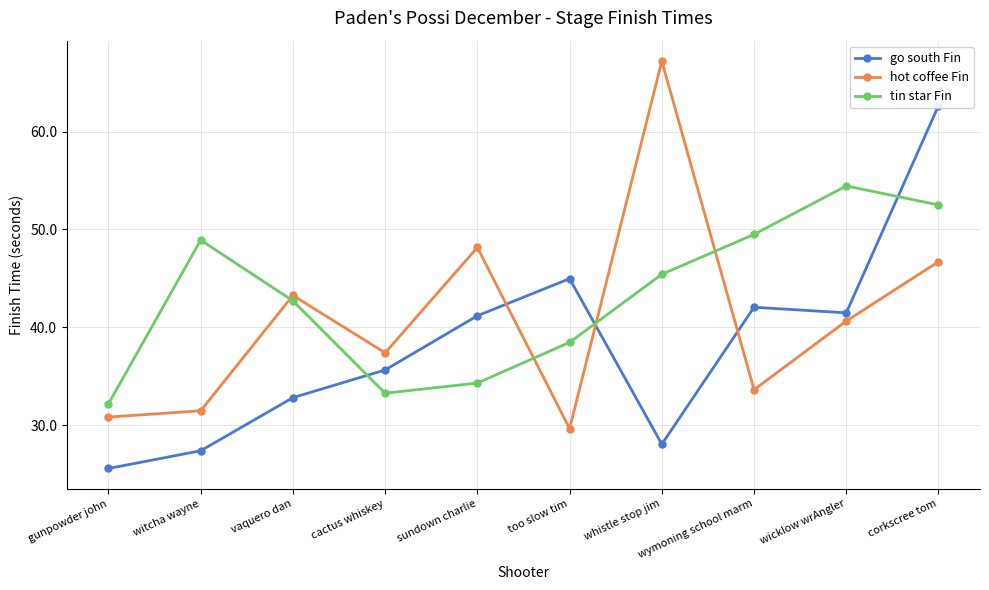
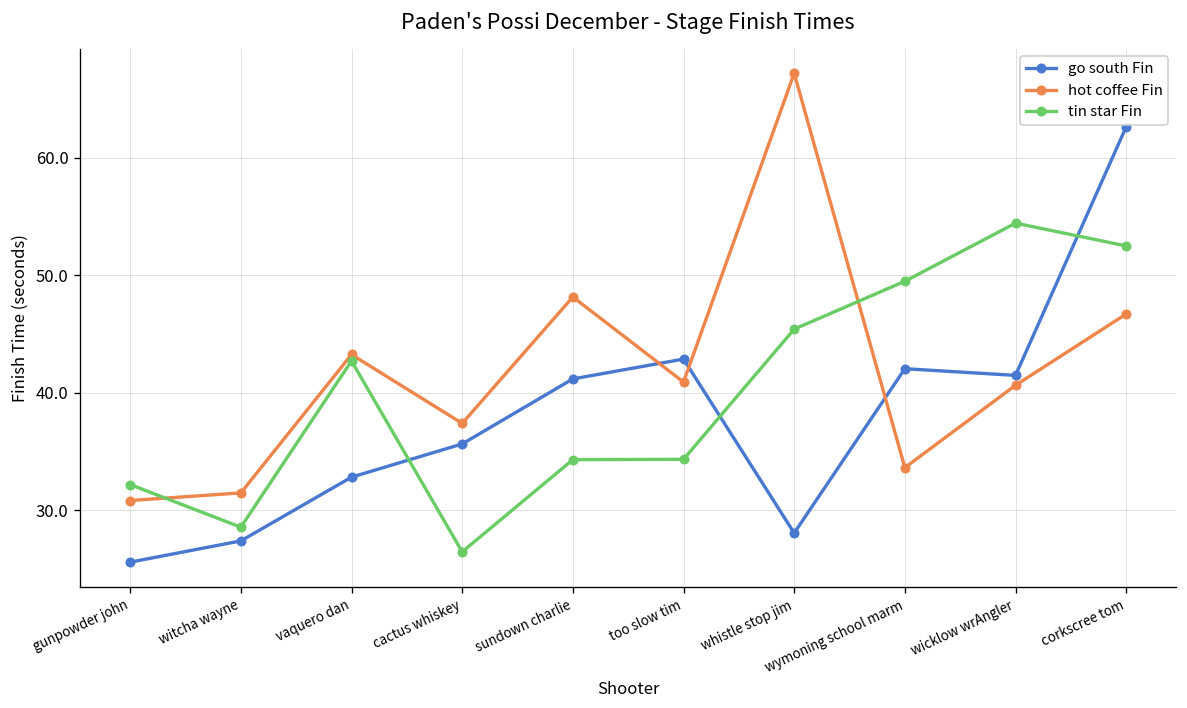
tin star Fin, witcha wayne: 49 -> 29
tin star Fin, cactus whiskey: 33 -> 26
go south Fin, too slow tim: 45 -> 43
hot coffee Fin, too slow tim: 30 -> 41
tin star Fin, too slow tim: 38 -> 34
